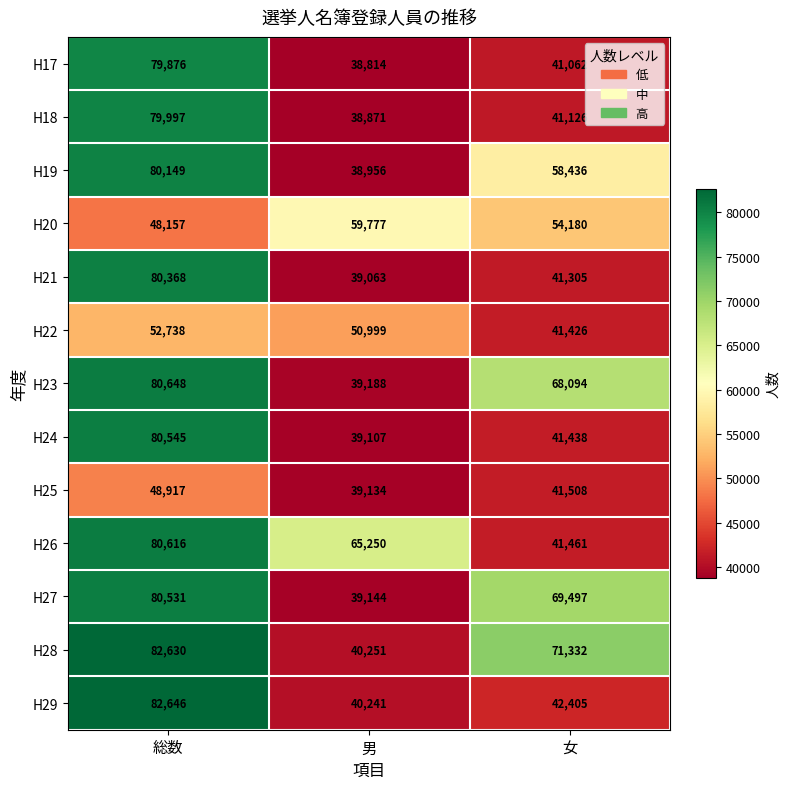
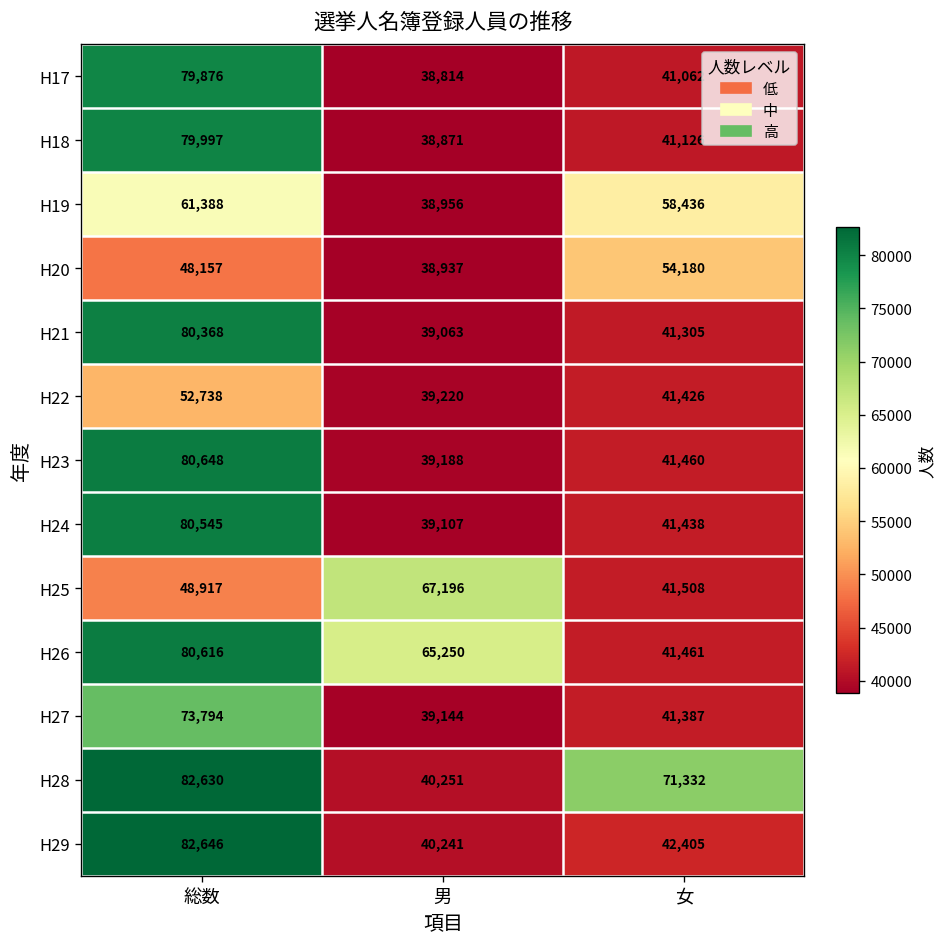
H19, 総数: 80,149 -> 61,388
H20, 男: 59,777 -> 38,937
H22, 男: 50,999 -> 39,220
H23, 女: 68,094 -> 41,460
H25, 男: 39,134 -> 67,196
H27, 総数: 80,531 -> 73,794
H27, 女: 69,497 -> 41,387
